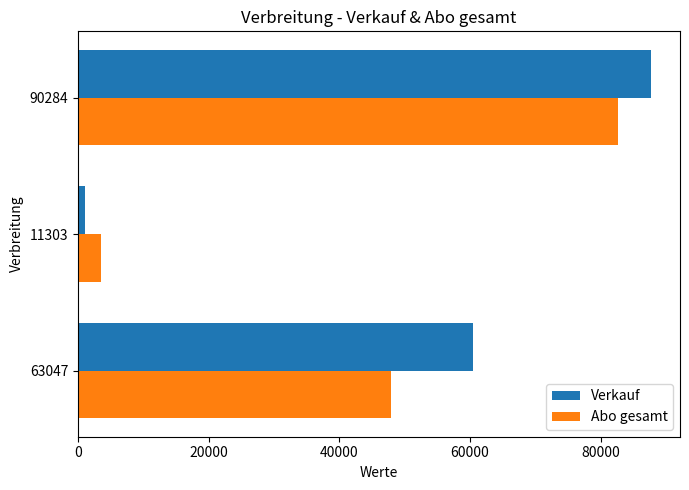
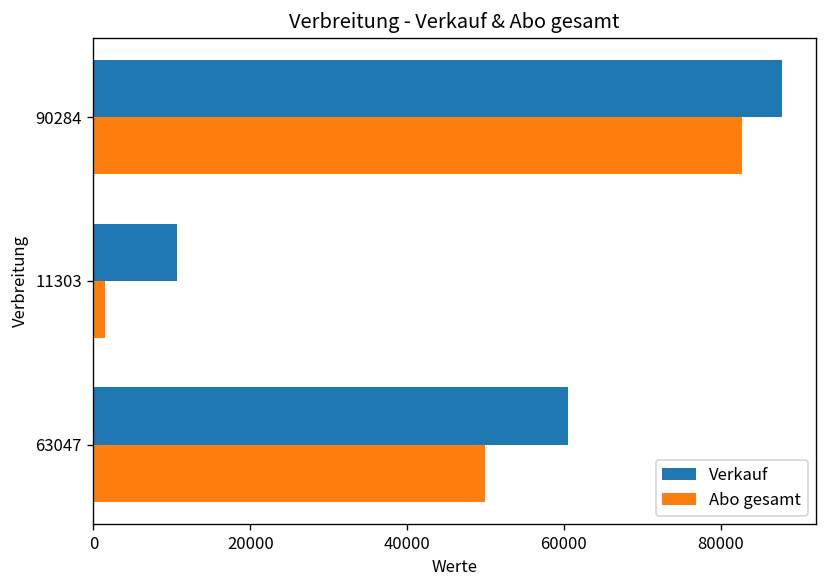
Verkauf, 11303: 1000 -> 11000
Abo gesamt, 11303: 4000 -> 1000
Abo gesamt, 63047: 48000 -> 50000
